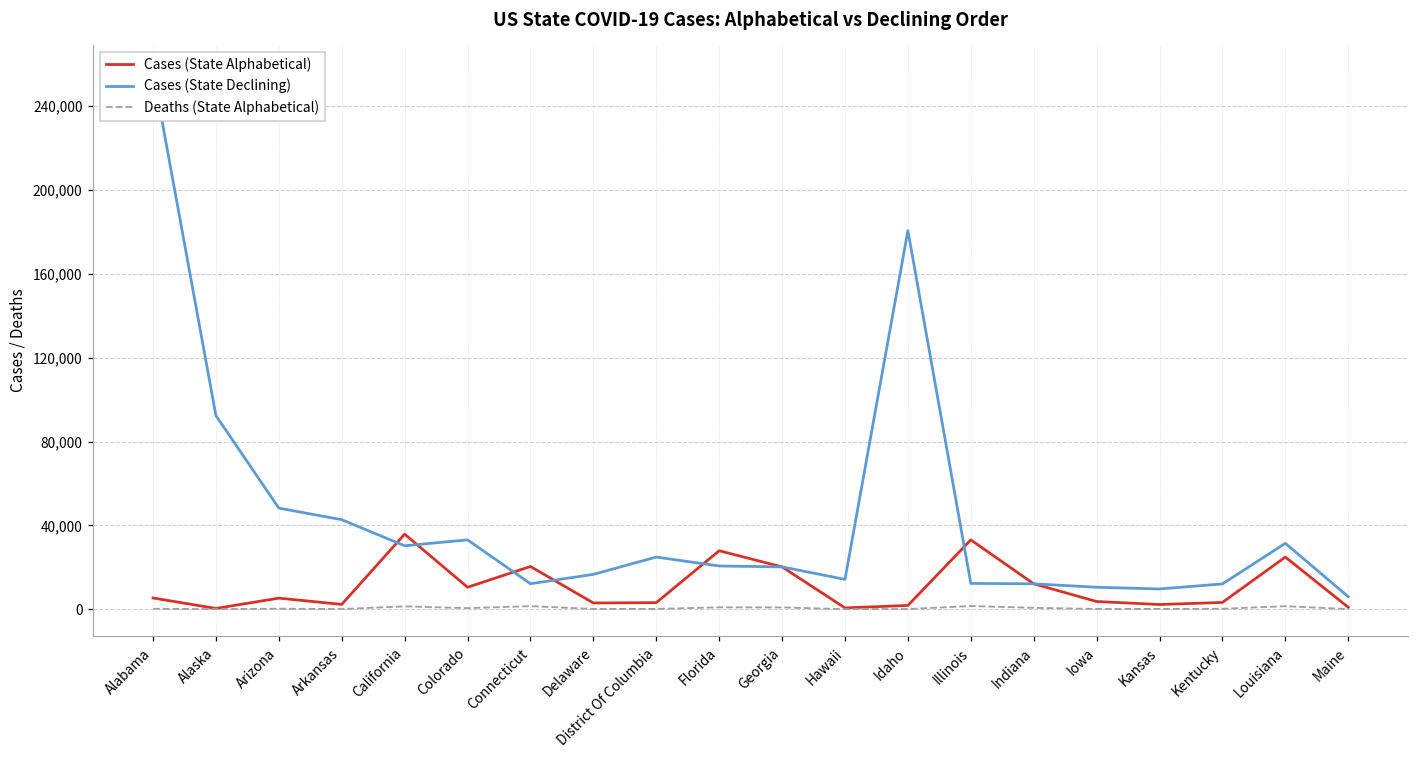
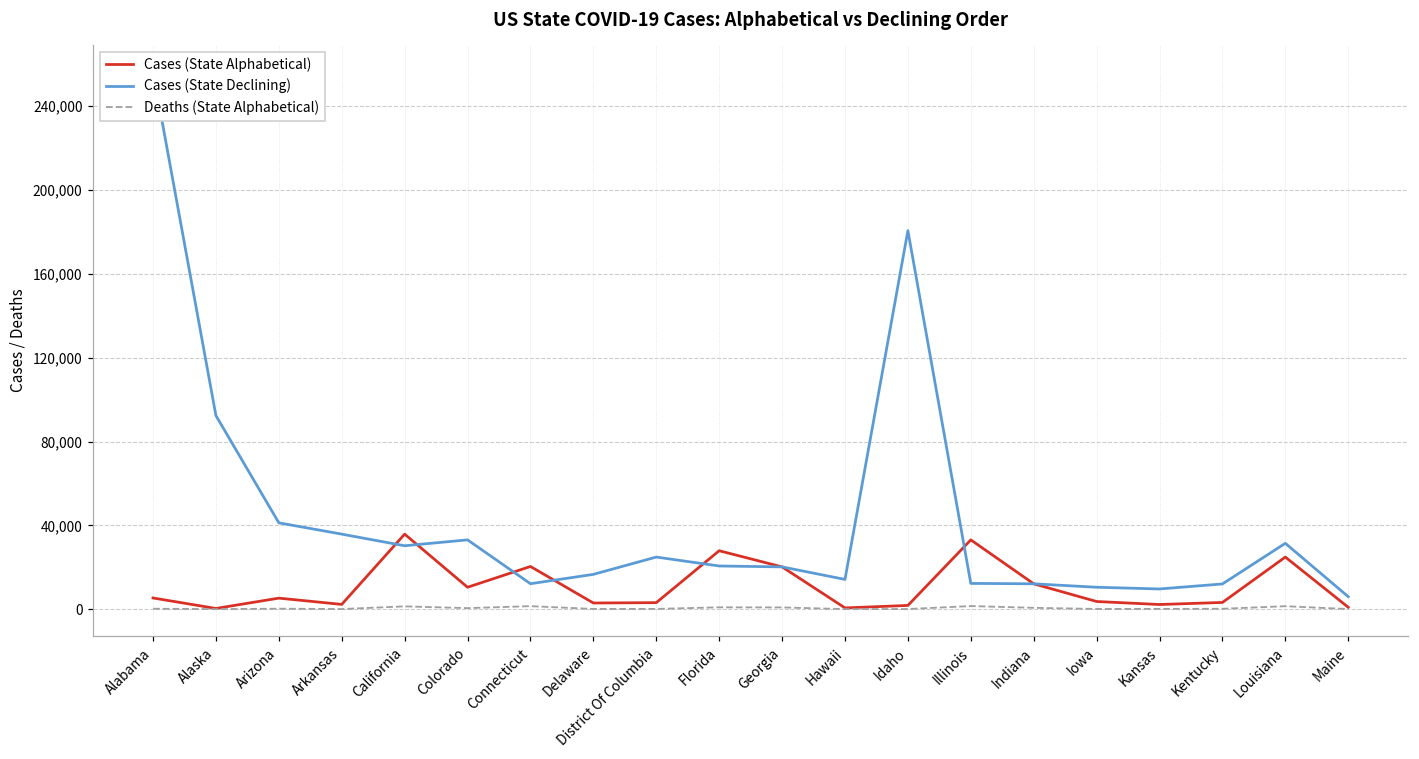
Cases (State Declining), Arizona: 48,000 -> 41,000
Cases (State Declining), Arkansas: 43,000 -> 36,000
